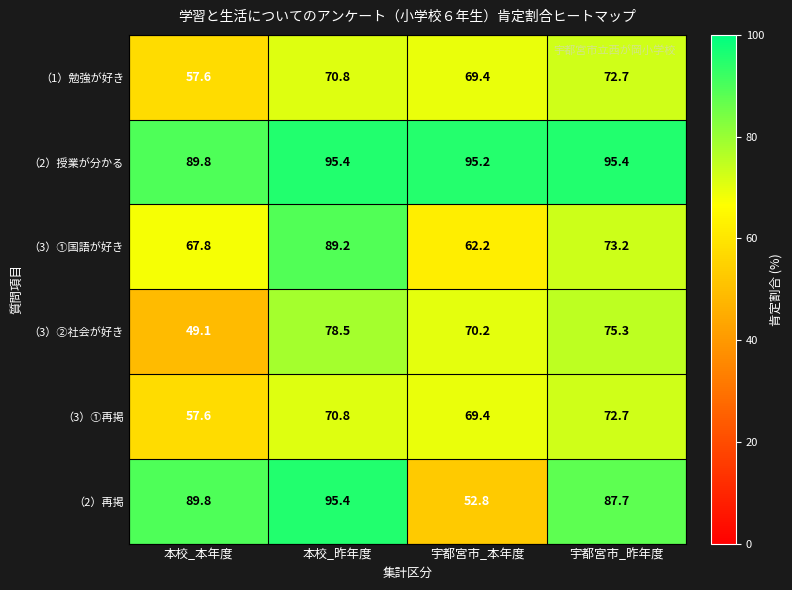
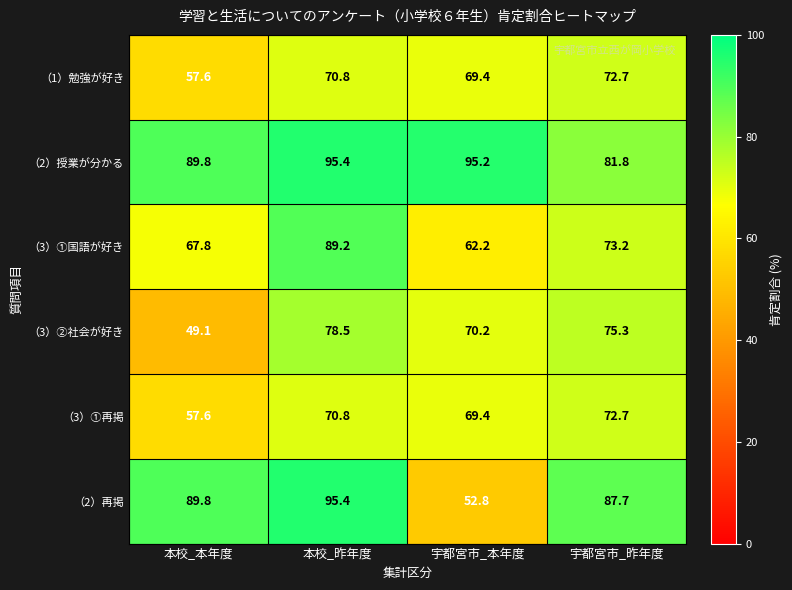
（2）授業が分かる, 宇都宮市_昨年度: 95.4 -> 81.8
